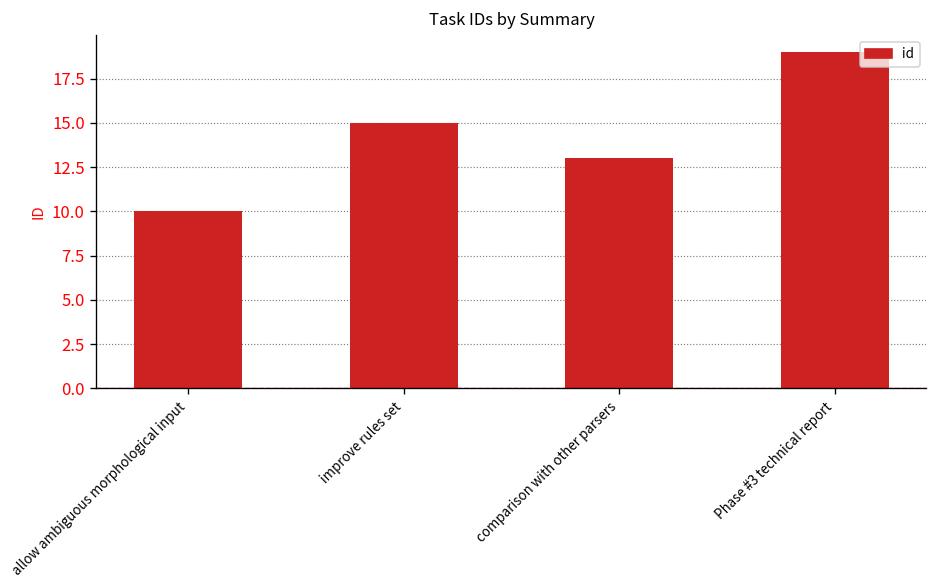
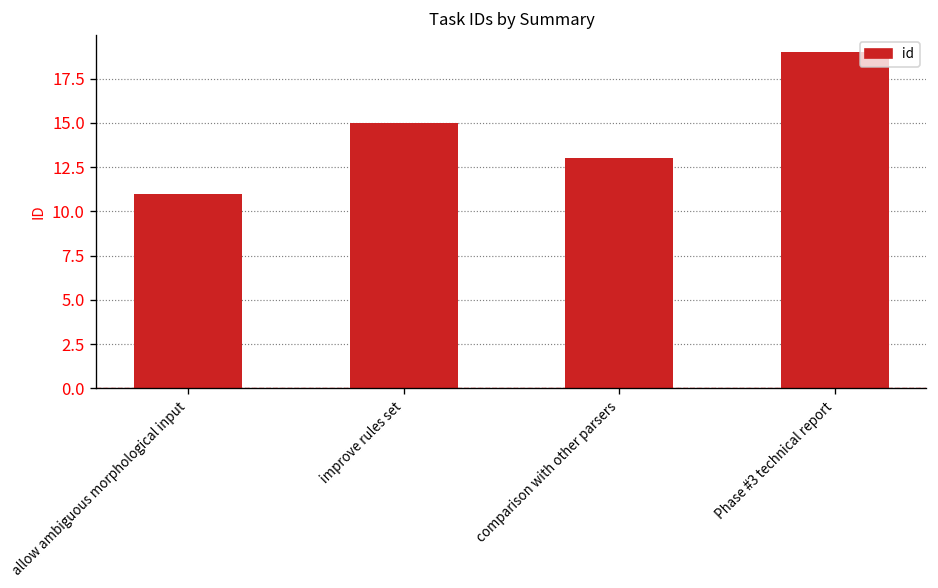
allow ambiguous morphological input: 10 -> 11
